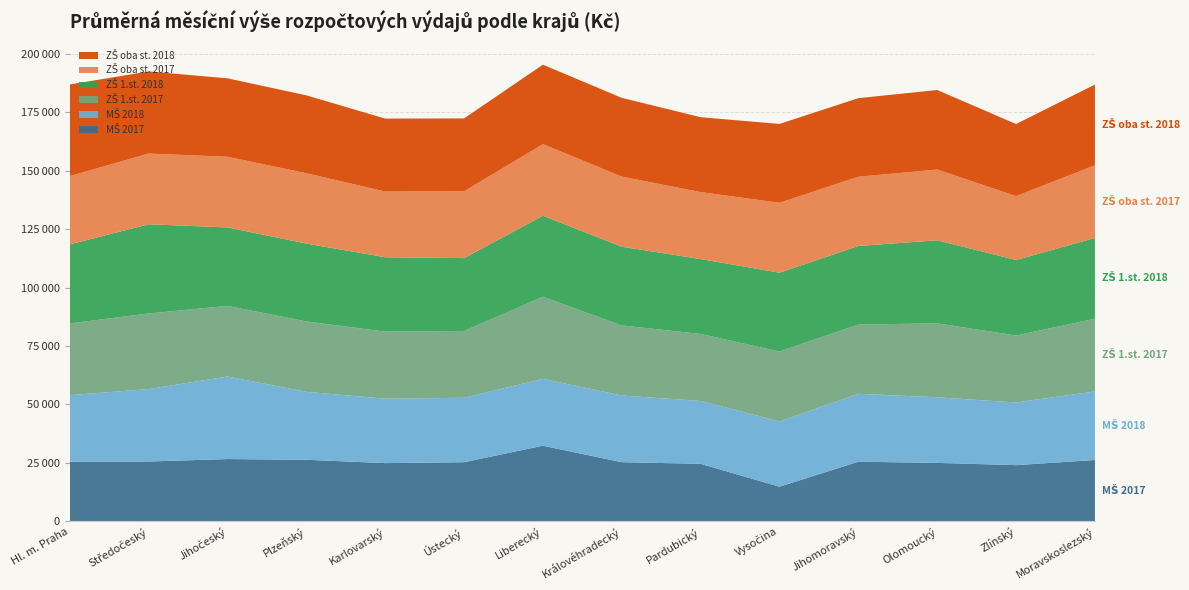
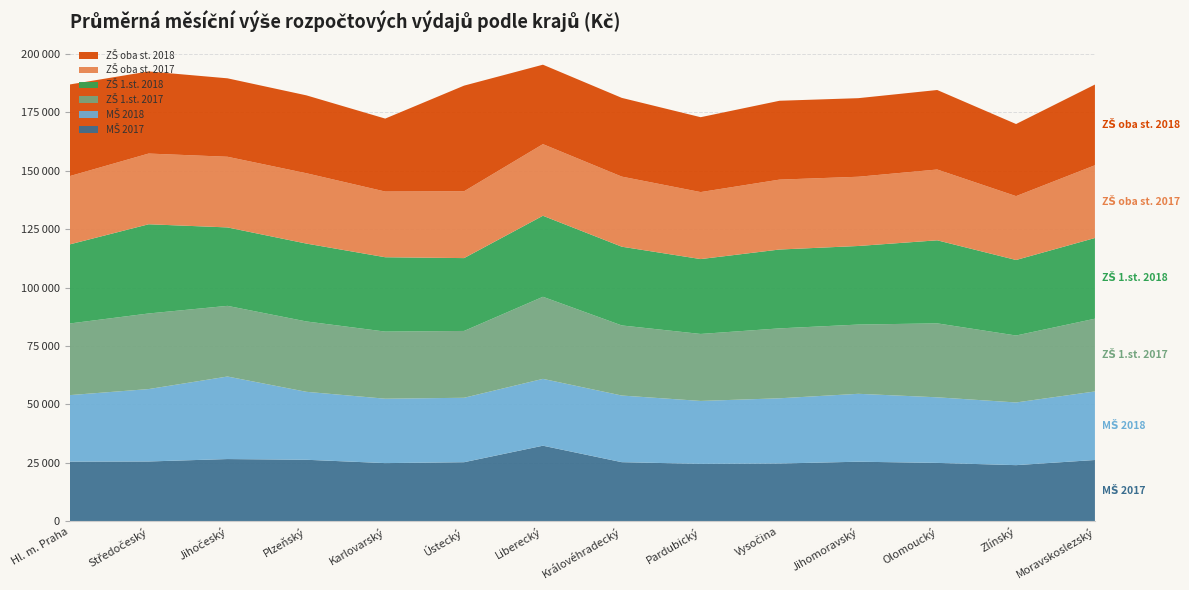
ZŠ oba st. 2018, Ústecký: 31000 -> 45000
MŠ 2017, Vysočina: 15000 -> 25000
